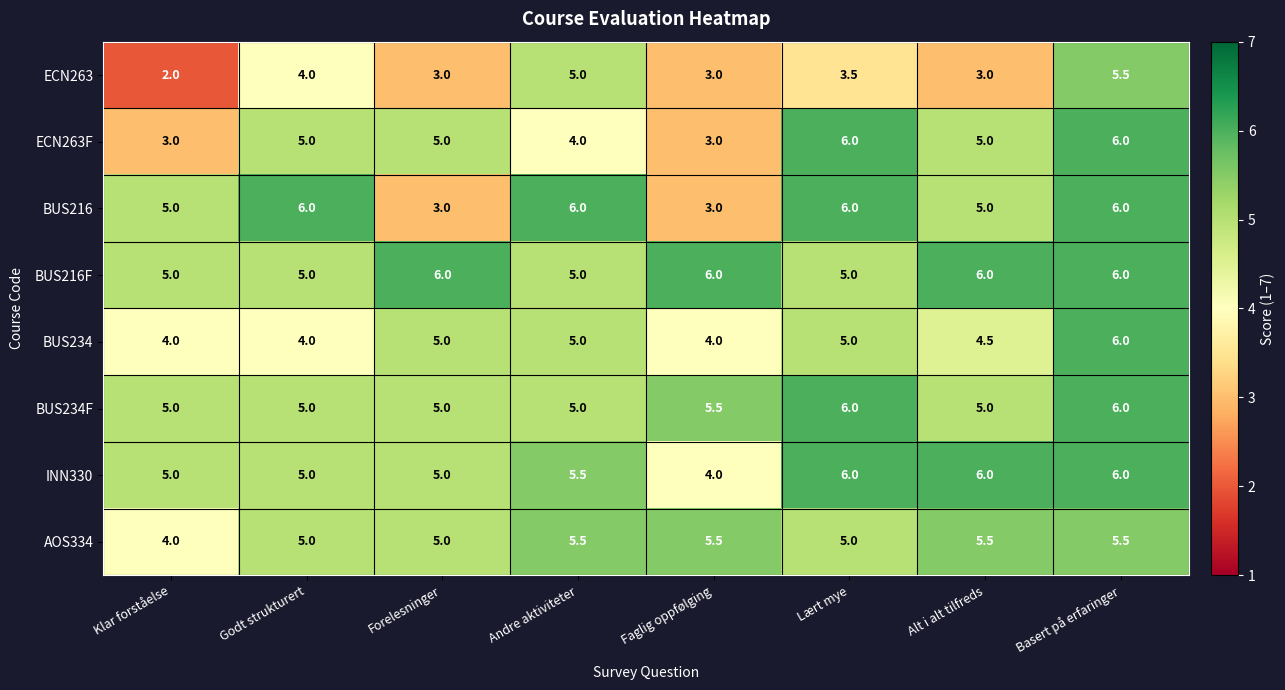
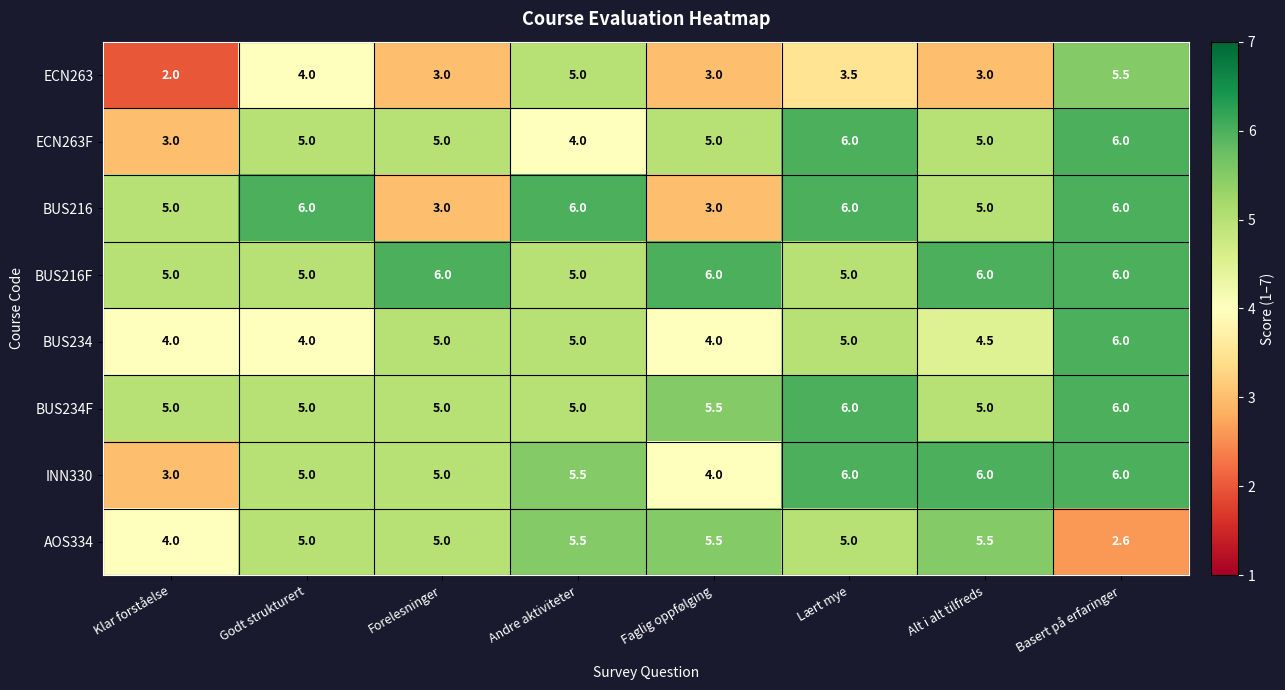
ECN263F, Faglig oppfølging: 3.0 -> 5.0
INN330, Klar forståelse: 5.0 -> 3.0
AOS334, Basert på erfaringer: 5.5 -> 2.6
